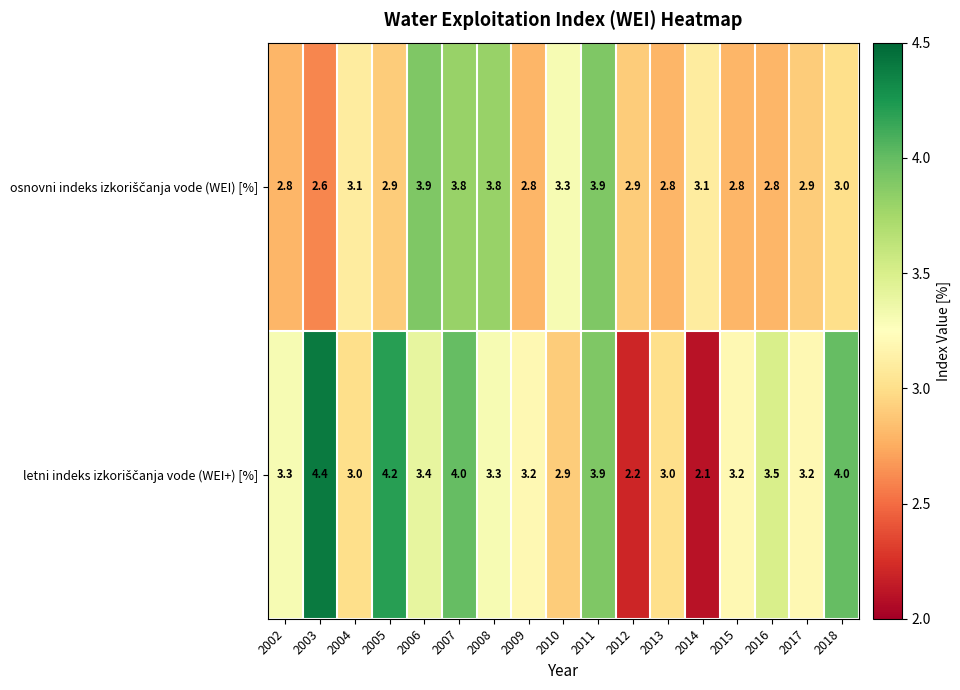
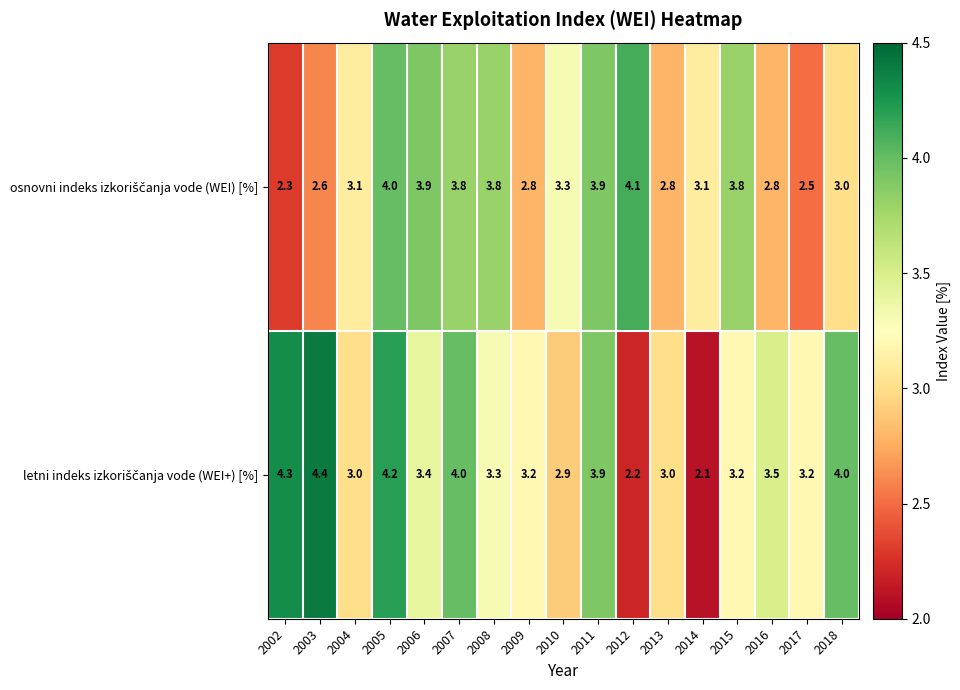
osnovni indeks izkoriščanja vode (WEI) [%], 2002: 2.8 -> 2.3
osnovni indeks izkoriščanja vode (WEI) [%], 2005: 2.9 -> 4.0
osnovni indeks izkoriščanja vode (WEI) [%], 2012: 2.9 -> 4.1
osnovni indeks izkoriščanja vode (WEI) [%], 2015: 2.8 -> 3.8
osnovni indeks izkoriščanja vode (WEI) [%], 2017: 2.9 -> 2.5
letni indeks izkoriščanja vode (WEI+) [%], 2002: 3.3 -> 4.3
